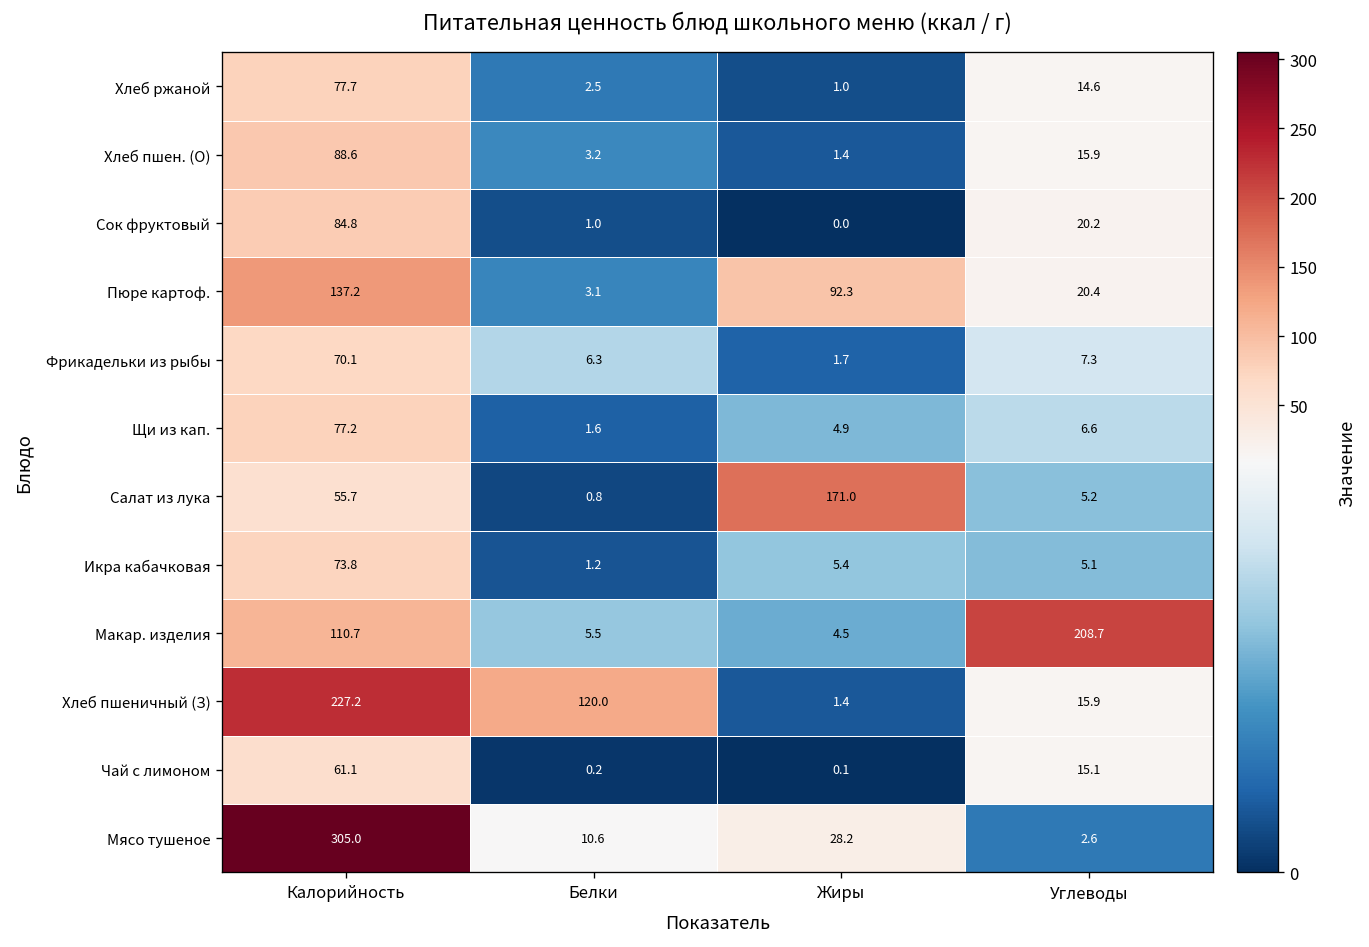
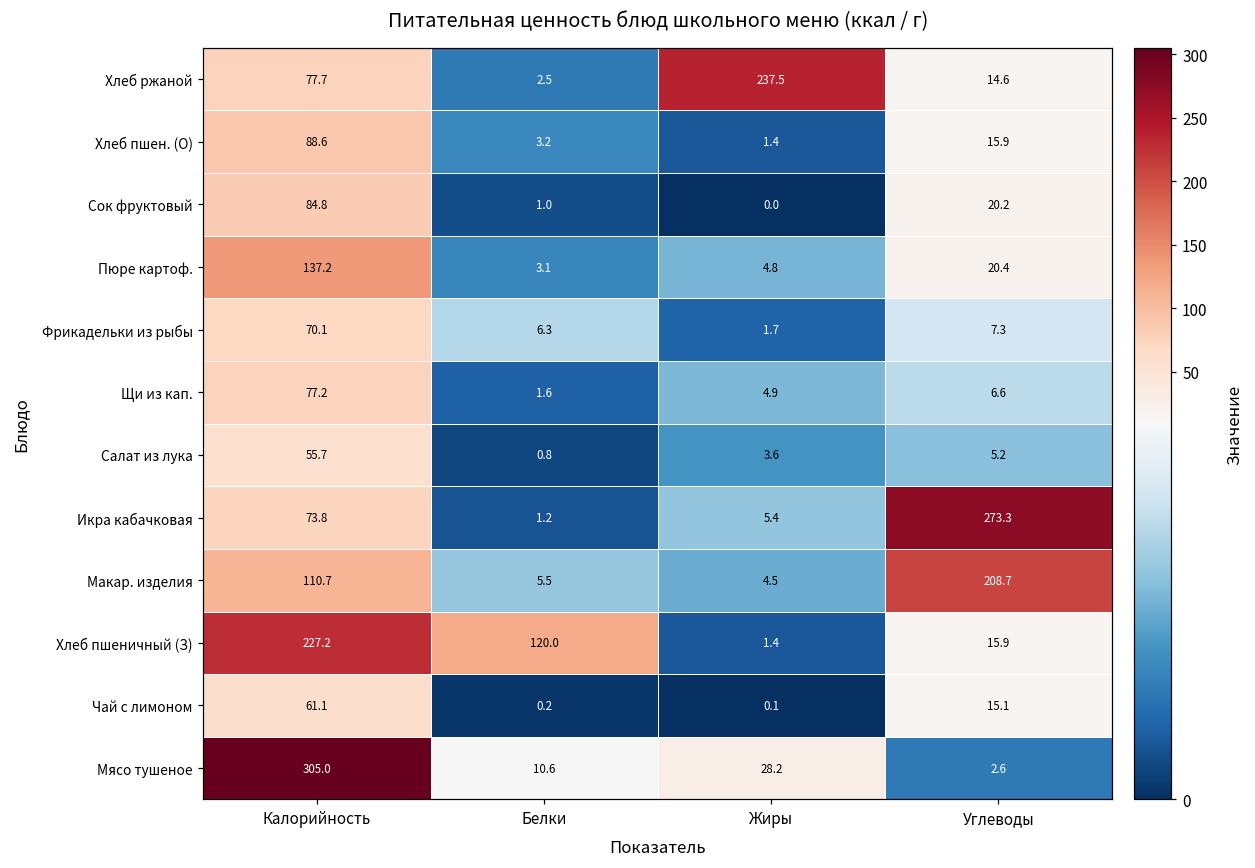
Хлеб ржаной, Жиры: 1.0 -> 237.5
Пюре картоф., Жиры: 92.3 -> 4.8
Салат из лука, Жиры: 171.0 -> 3.6
Икра кабачковая, Углеводы: 5.1 -> 273.3
